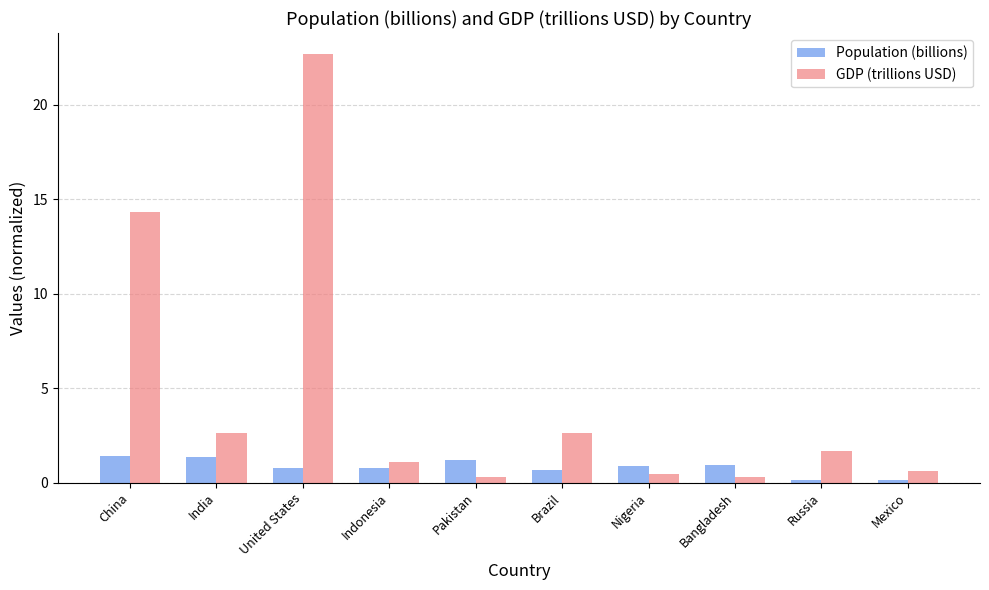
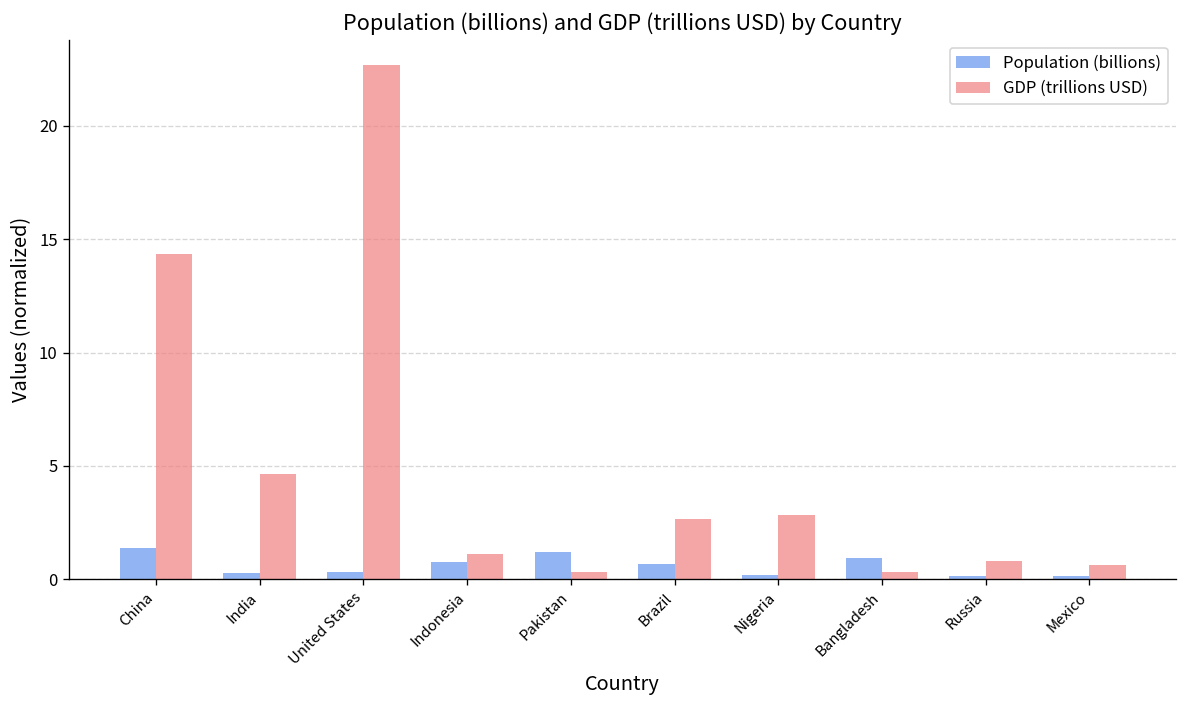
Population (billions), India: 1.4 -> 0.3
GDP (trillions USD), India: 2.6 -> 4.6
Population (billions), United States: 0.8 -> 0.3
Population (billions), Nigeria: 0.9 -> 0.2
GDP (trillions USD), Nigeria: 0.4 -> 2.8
GDP (trillions USD), Russia: 1.7 -> 0.8
